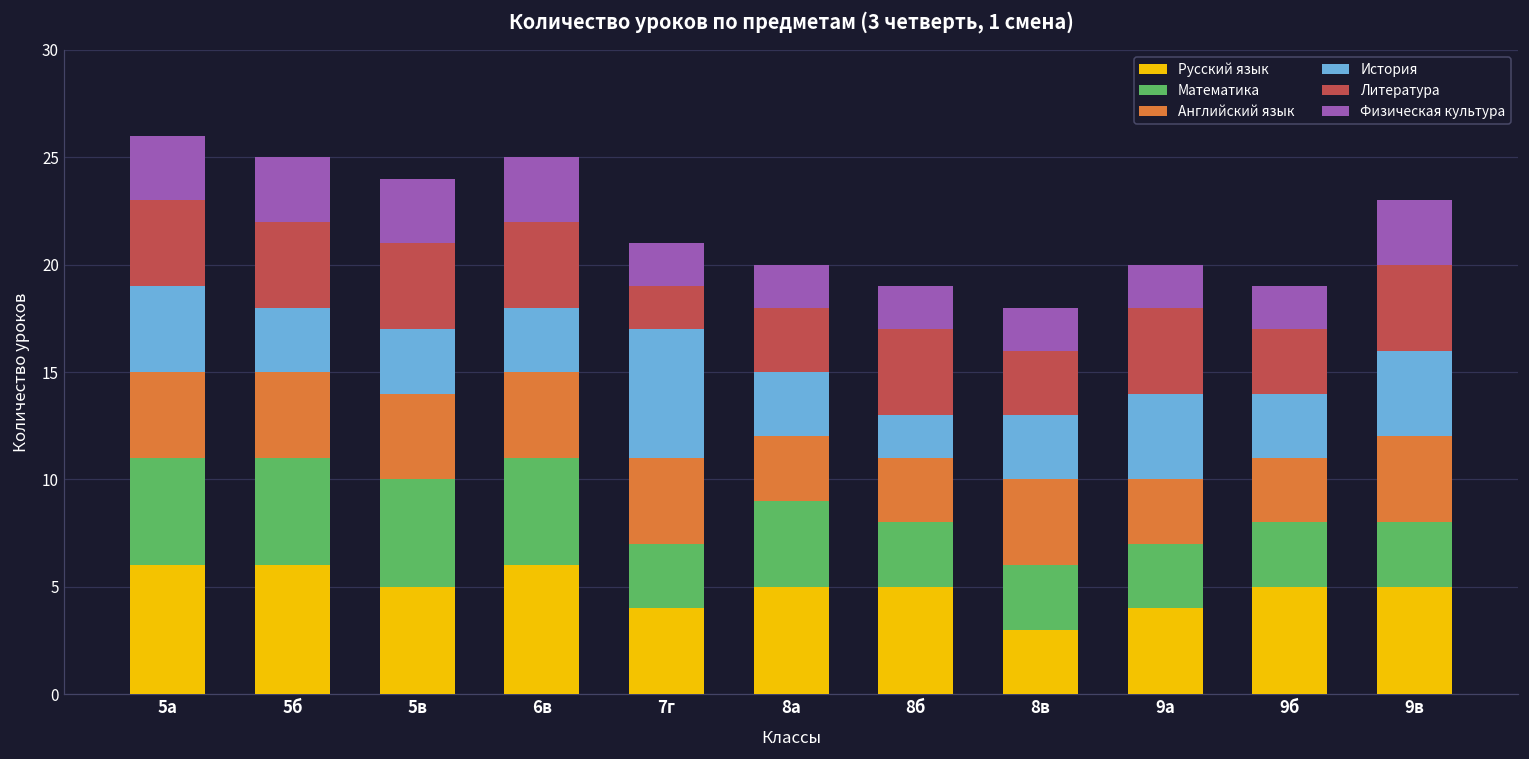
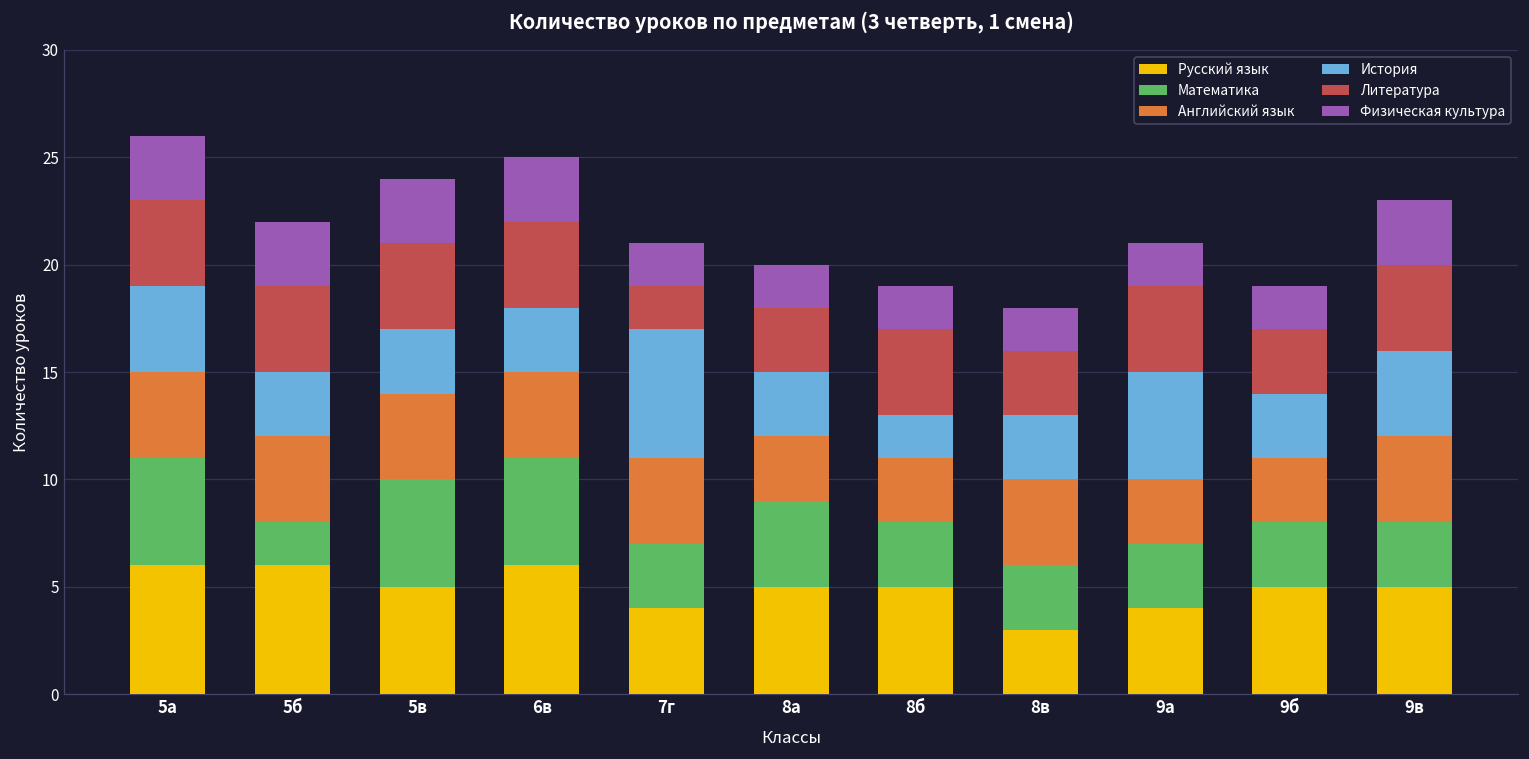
Математика, 5б: 5 -> 2
История, 9а: 4 -> 5
